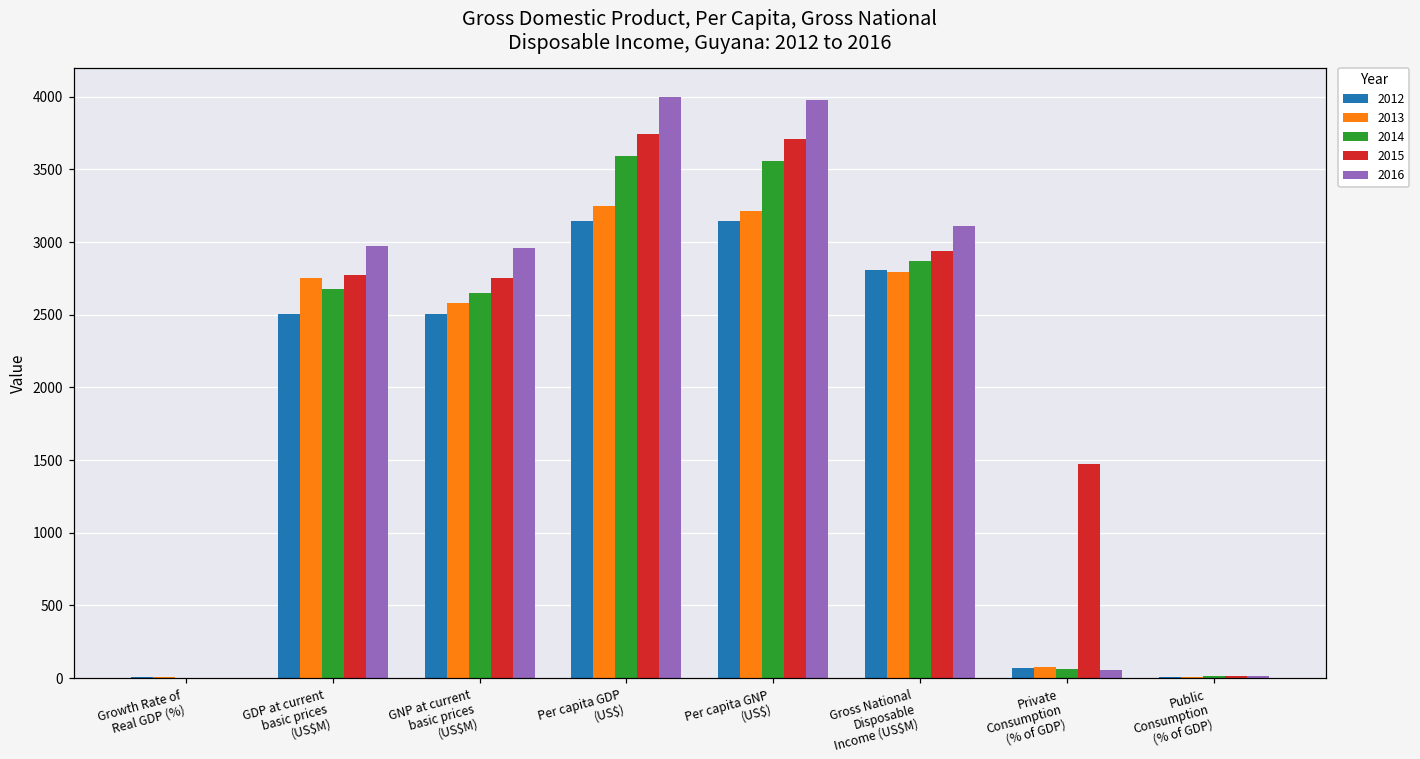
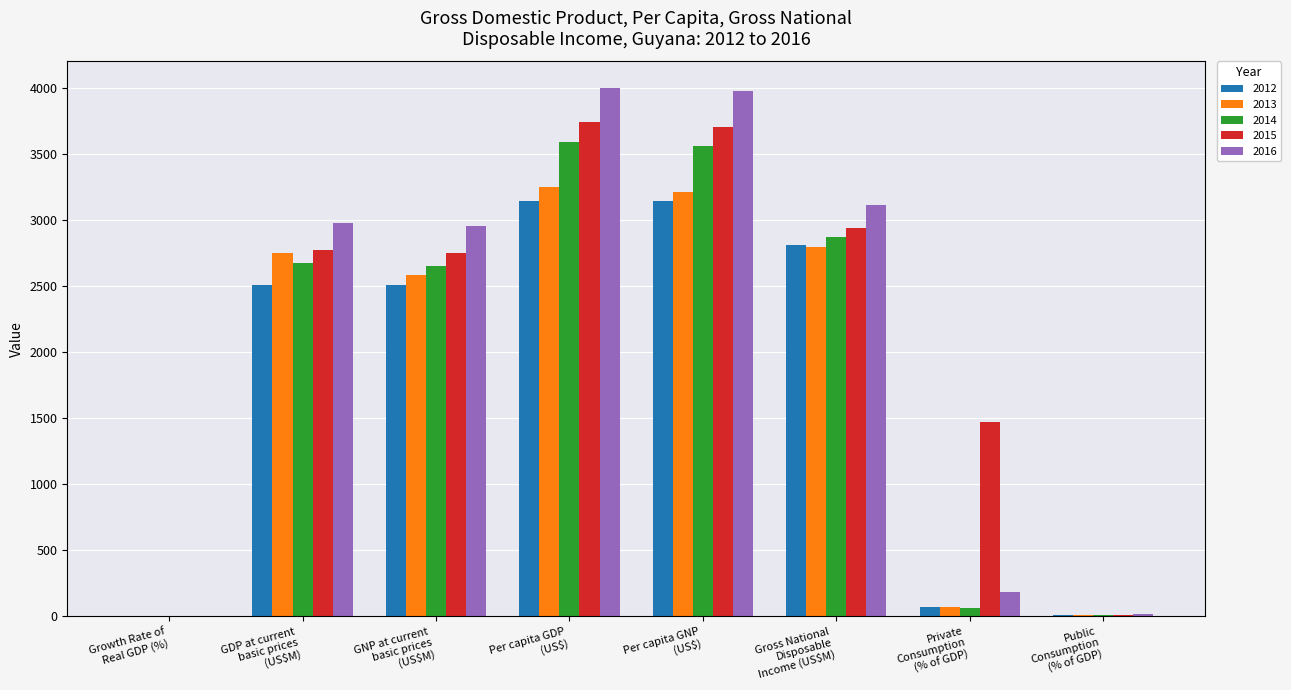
2016, Private Consumption (% of GDP): 60 -> 190
